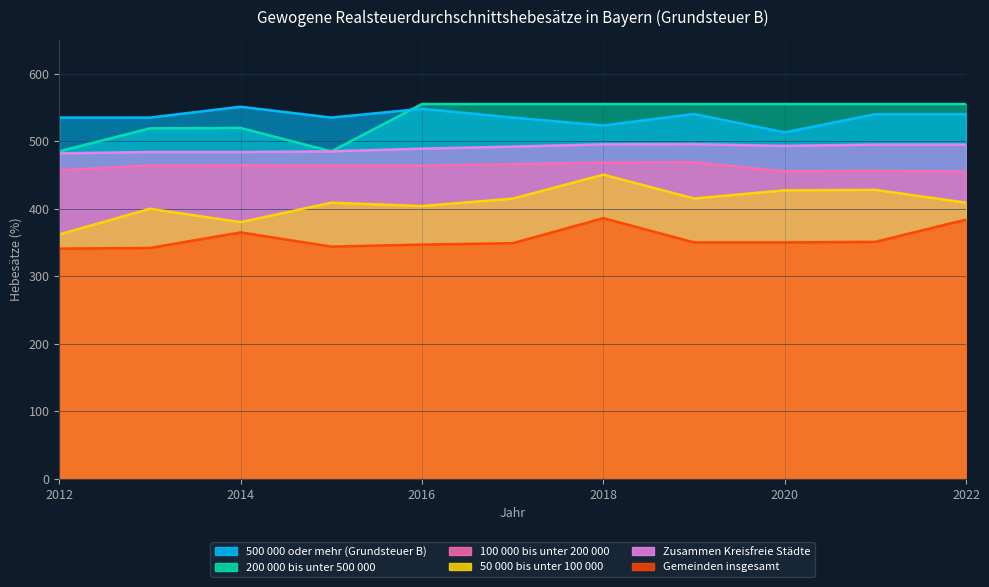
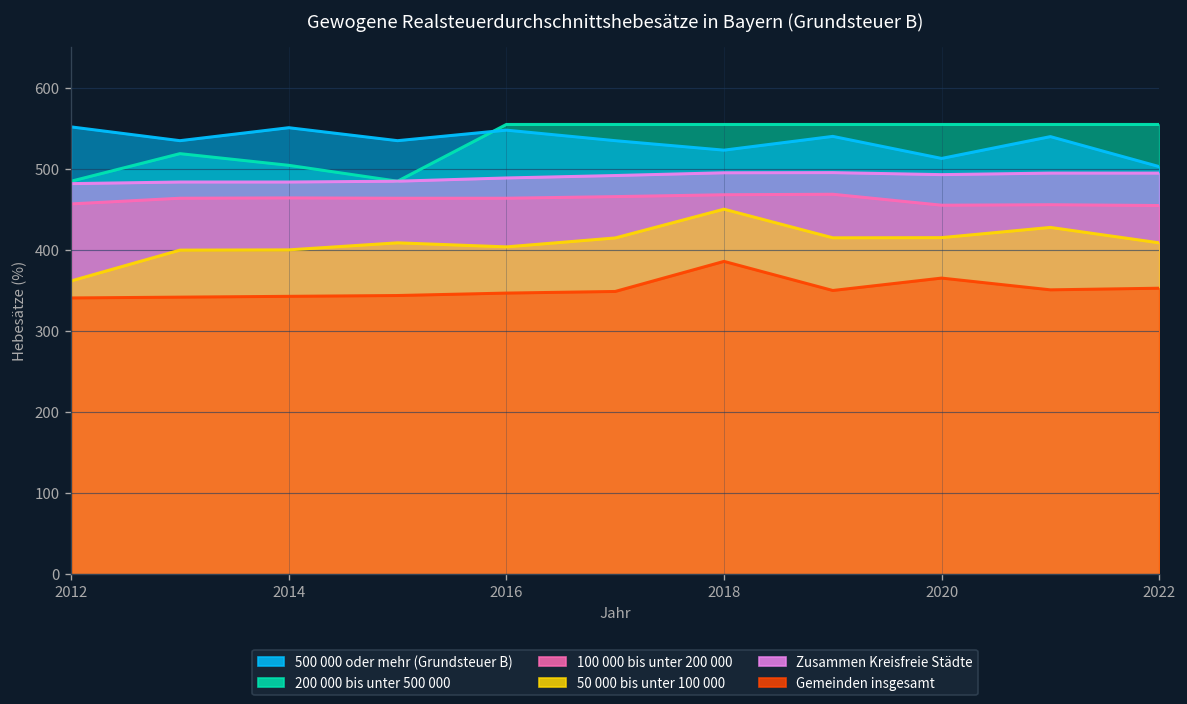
500 000 oder mehr (Grundsteuer B), 2012: 540 -> 550
200 000 bis unter 500 000, 2014: 520 -> 500
50 000 bis unter 100 000, 2014: 380 -> 400
Gemeinden insgesamt, 2014: 370 -> 340
50 000 bis unter 100 000, 2020: 430 -> 420
Gemeinden insgesamt, 2020: 350 -> 370
500 000 oder mehr (Grundsteuer B), 2022: 540 -> 500
Gemeinden insgesamt, 2022: 380 -> 350
